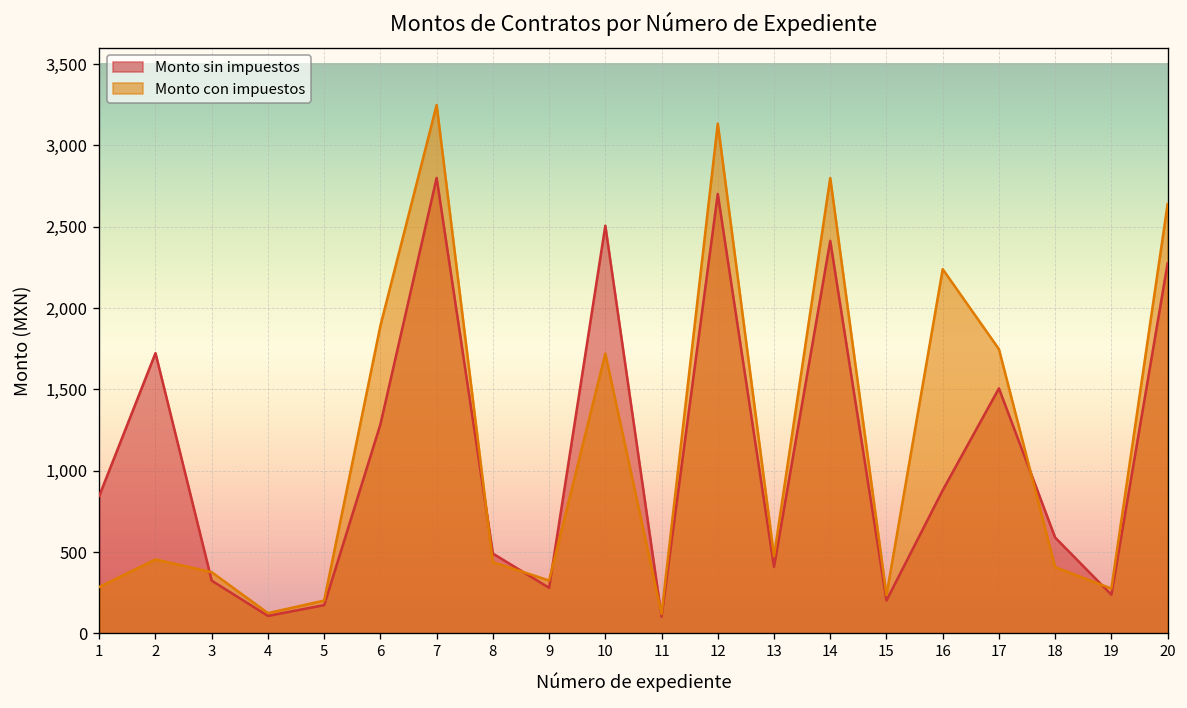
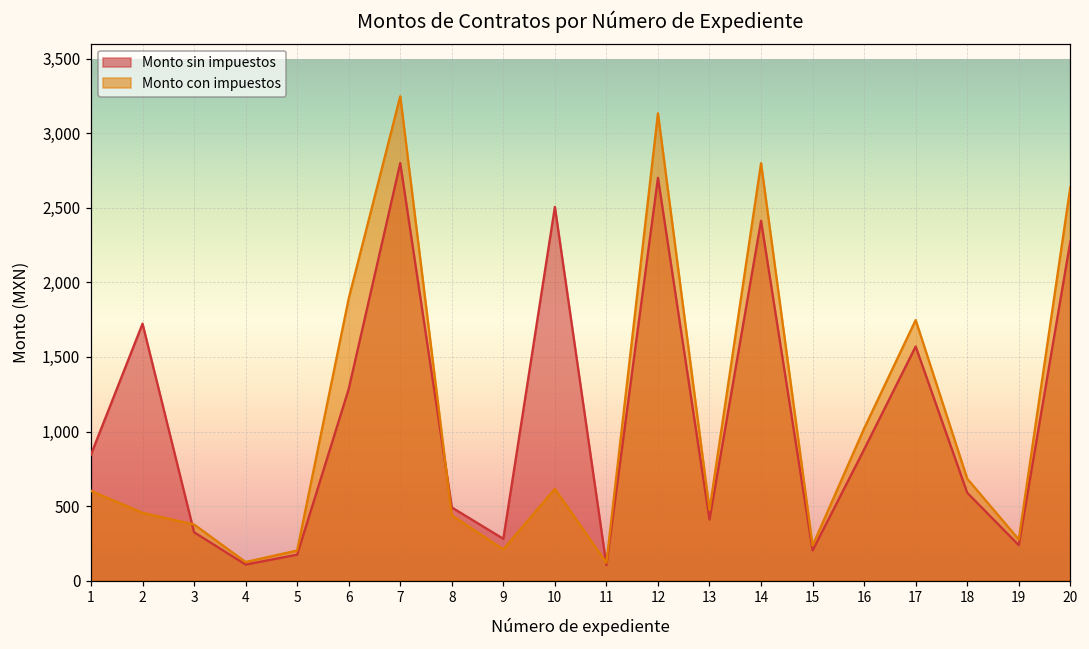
Monto con impuestos, 1: 290 -> 600
Monto con impuestos, 9: 330 -> 210
Monto con impuestos, 10: 1,720 -> 620
Monto con impuestos, 16: 2,240 -> 1,020
Monto sin impuestos, 17: 1,510 -> 1,570
Monto con impuestos, 18: 410 -> 680
